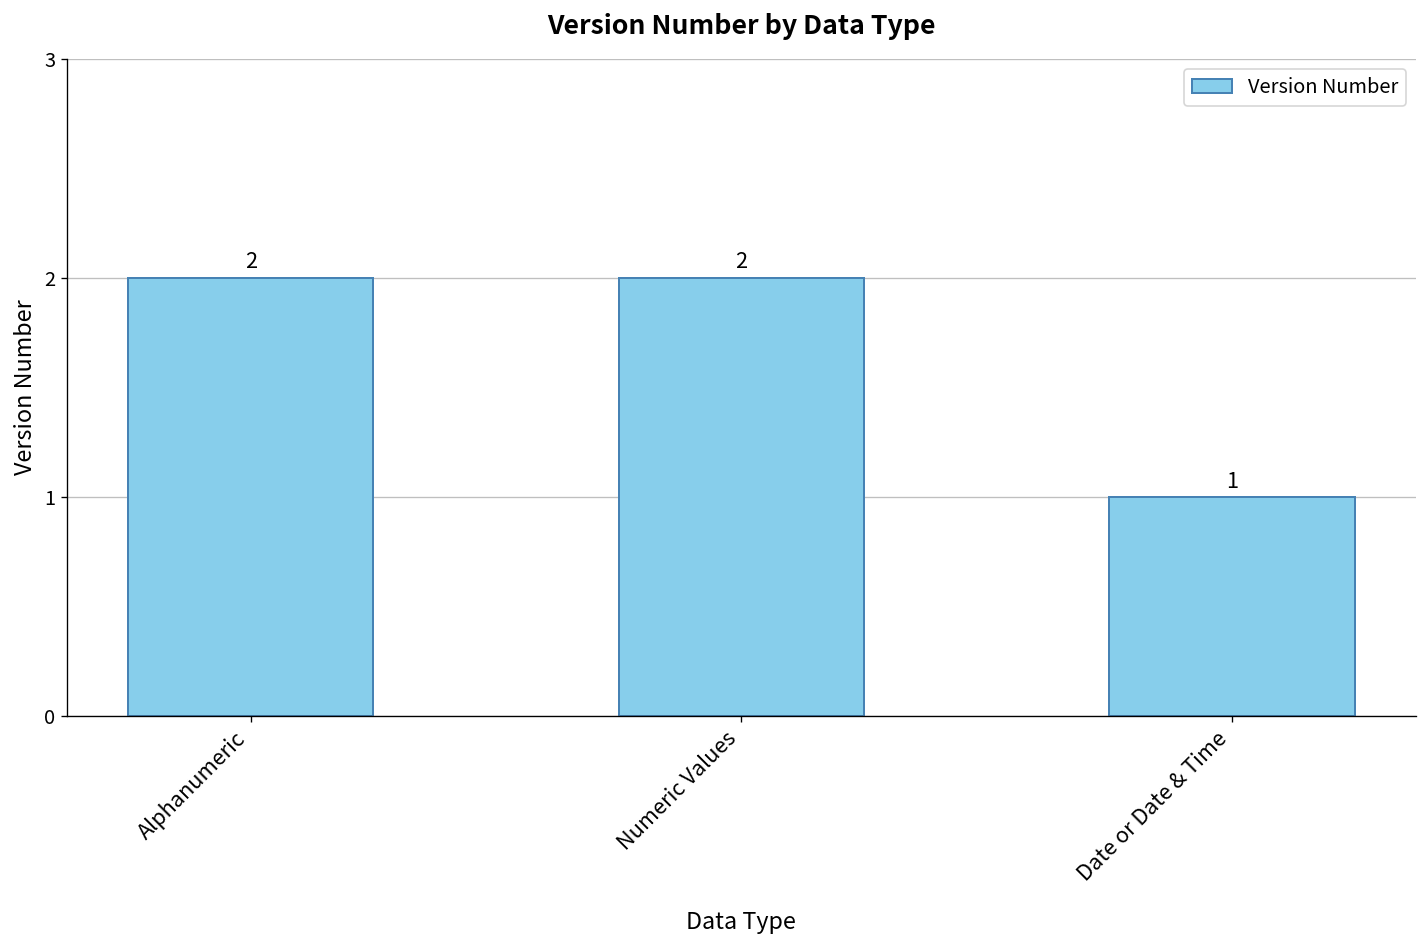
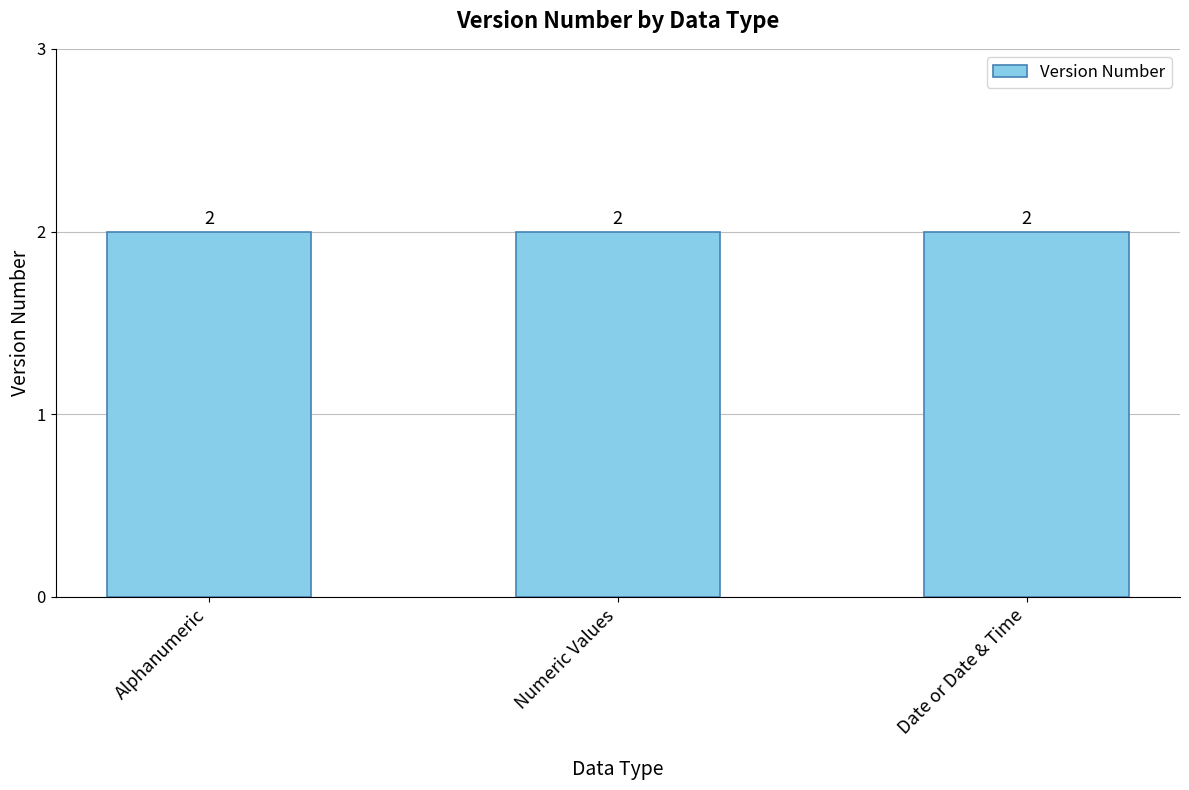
Date or Date & Time: 1 -> 2
